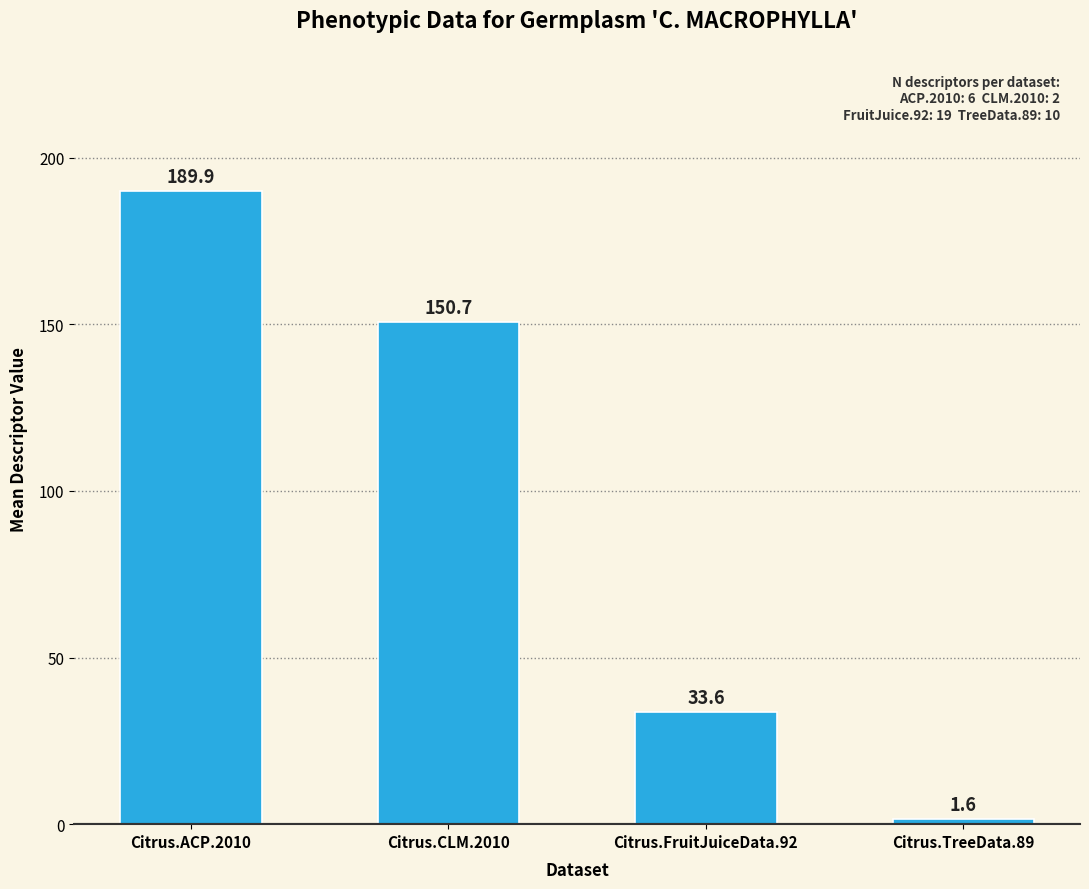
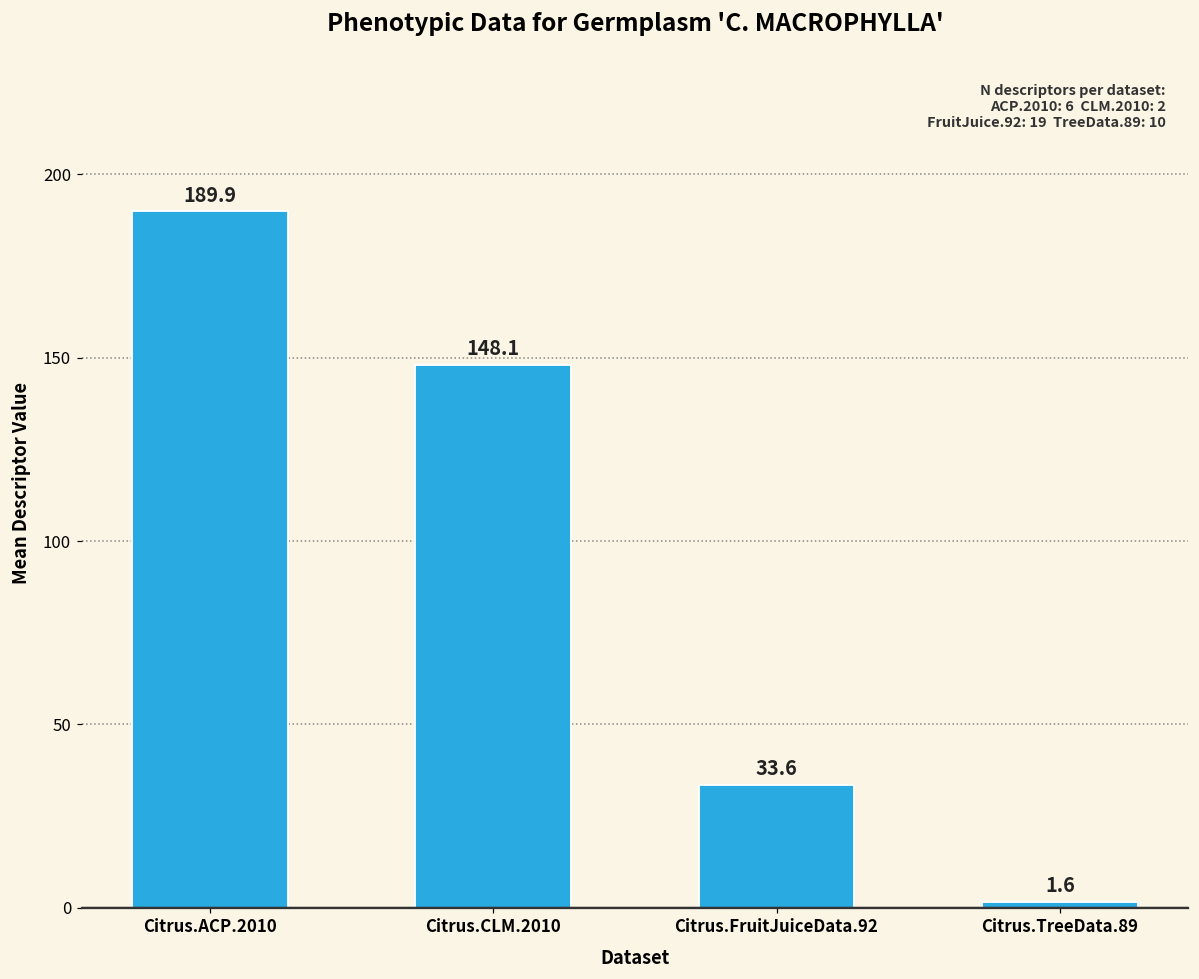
Citrus.CLM.2010: 150.7 -> 148.1
